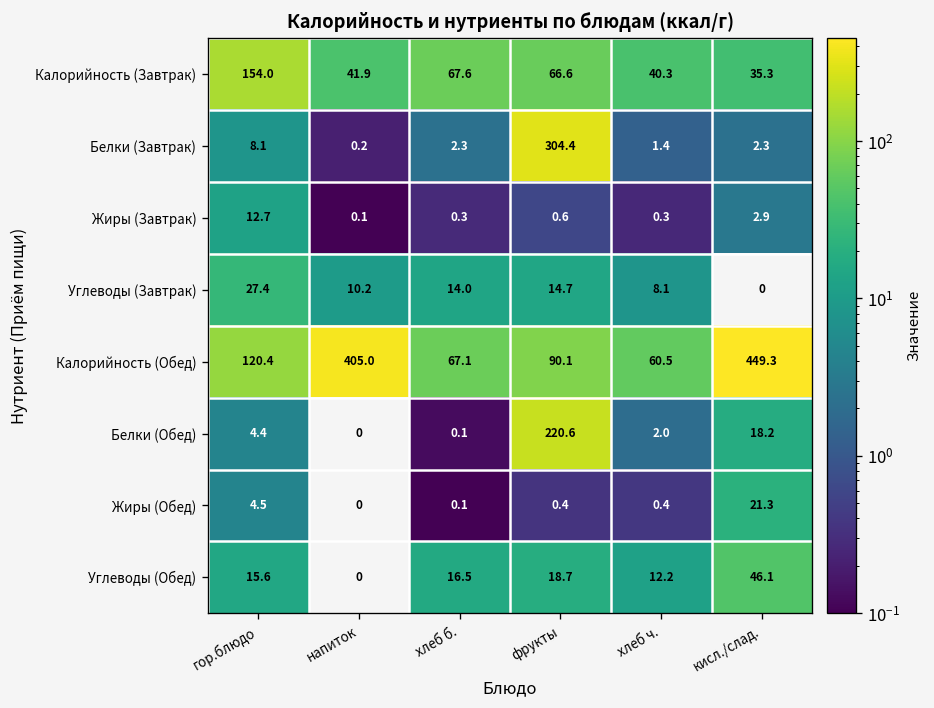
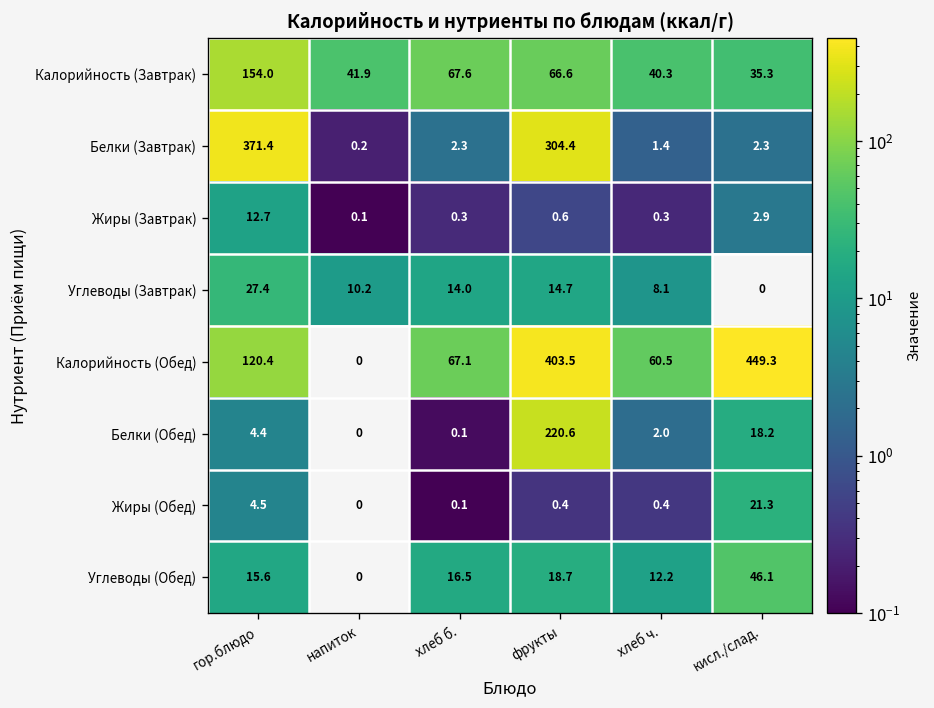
Белки (Завтрак), гор.блюдо: 8.1 -> 371.4
Калорийность (Обед), напиток: 405.0 -> 0
Калорийность (Обед), фрукты: 90.1 -> 403.5
